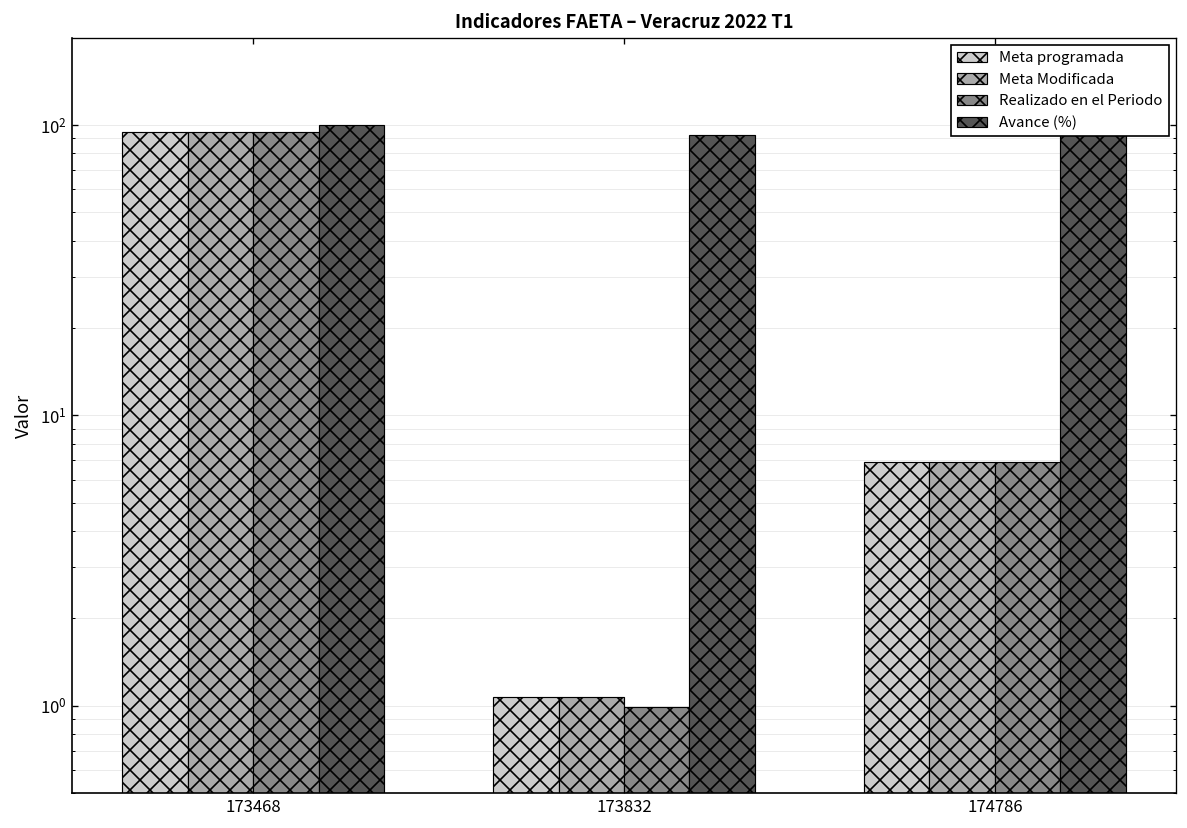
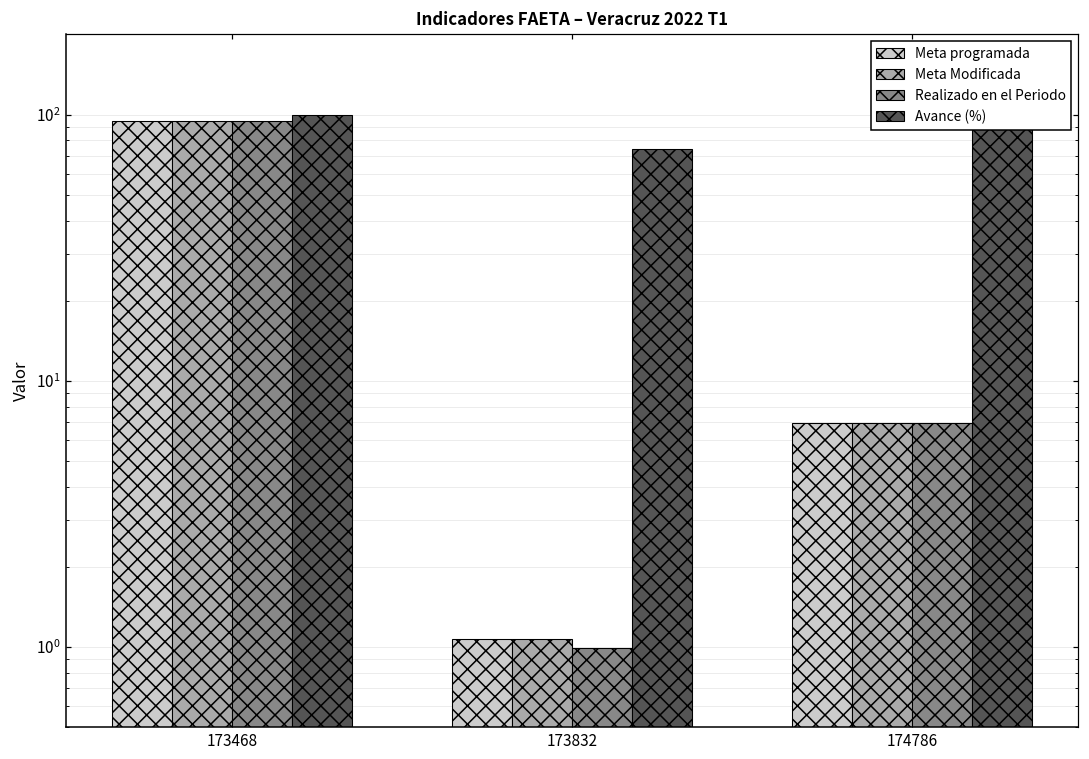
Avance (%), 173832: 92 -> 74
